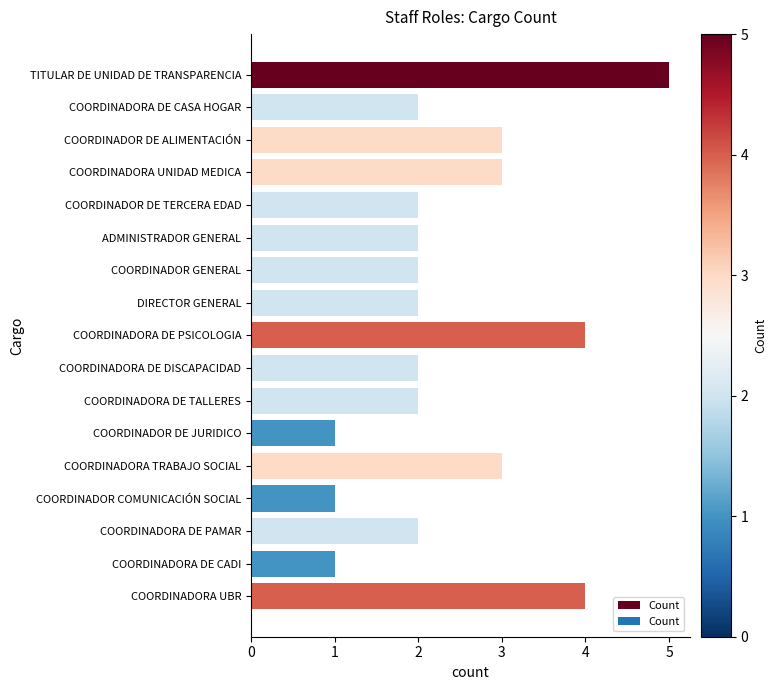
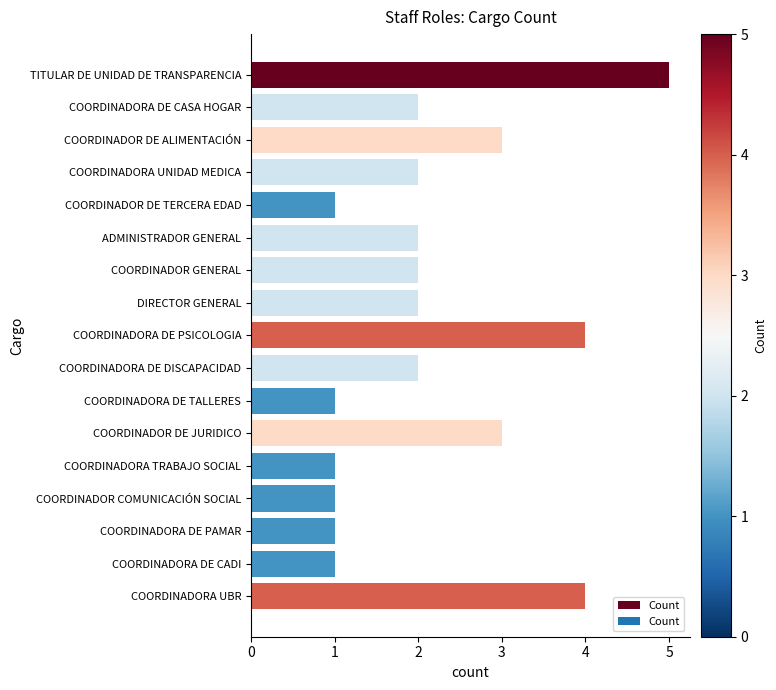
COORDINADORA UNIDAD MEDICA: 3 -> 2
COORDINADOR DE TERCERA EDAD: 2 -> 1
COORDINADORA DE TALLERES: 2 -> 1
COORDINADOR DE JURIDICO: 1 -> 3
COORDINADORA TRABAJO SOCIAL: 3 -> 1
COORDINADORA DE PAMAR: 2 -> 1
